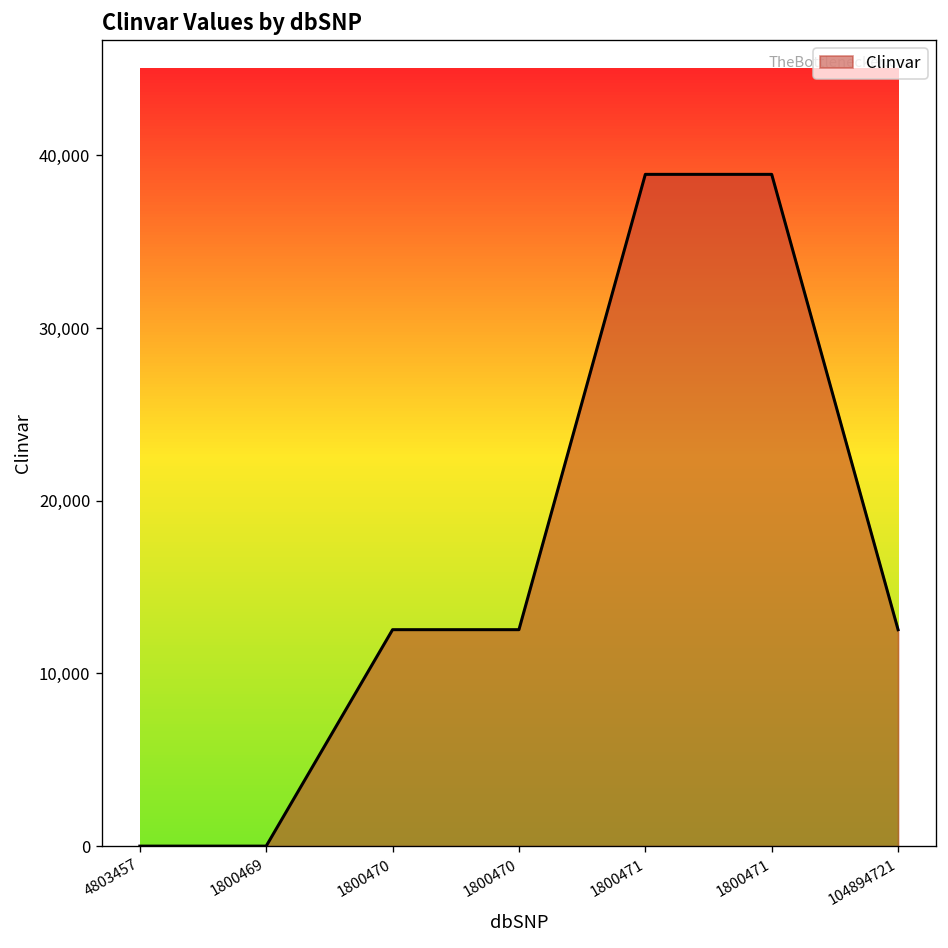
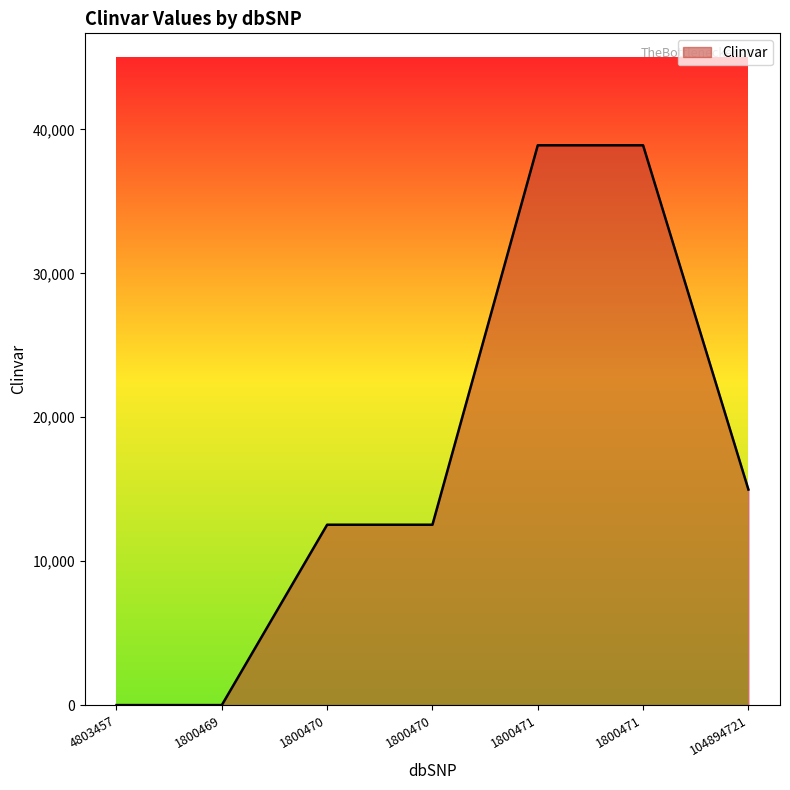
104894721: 12,500 -> 15,000
